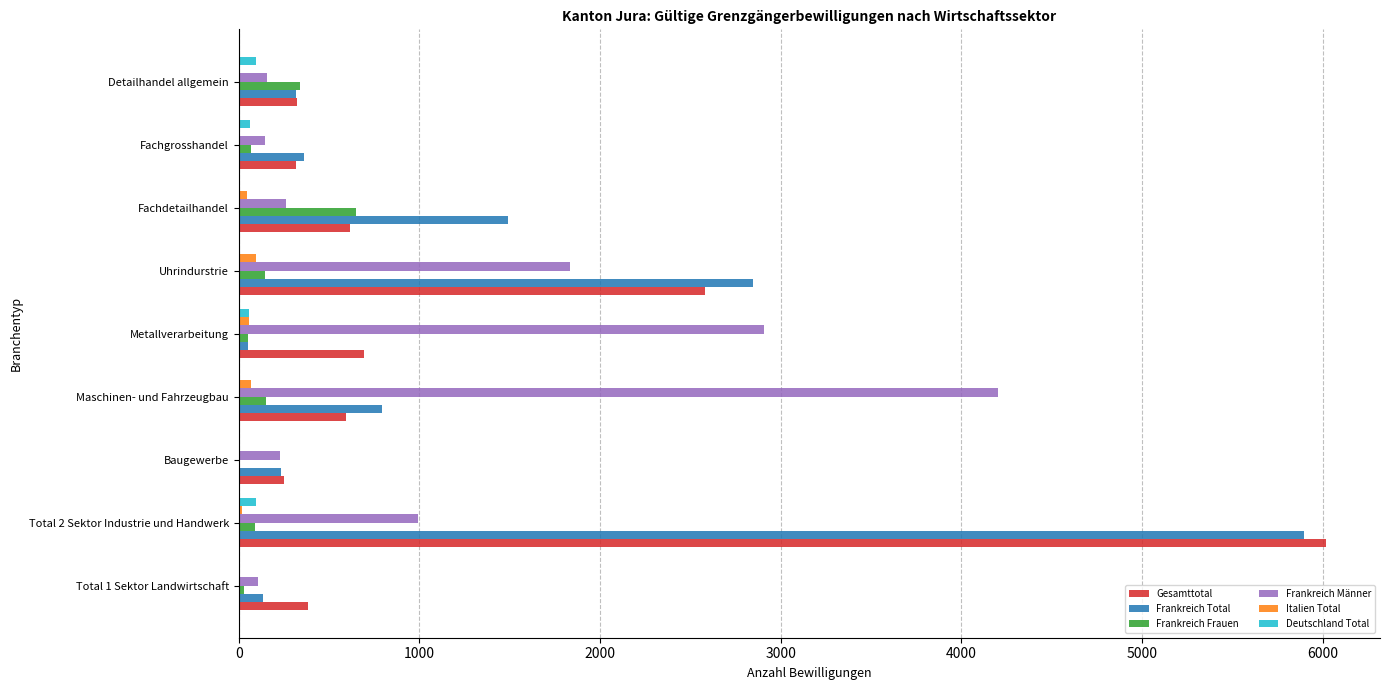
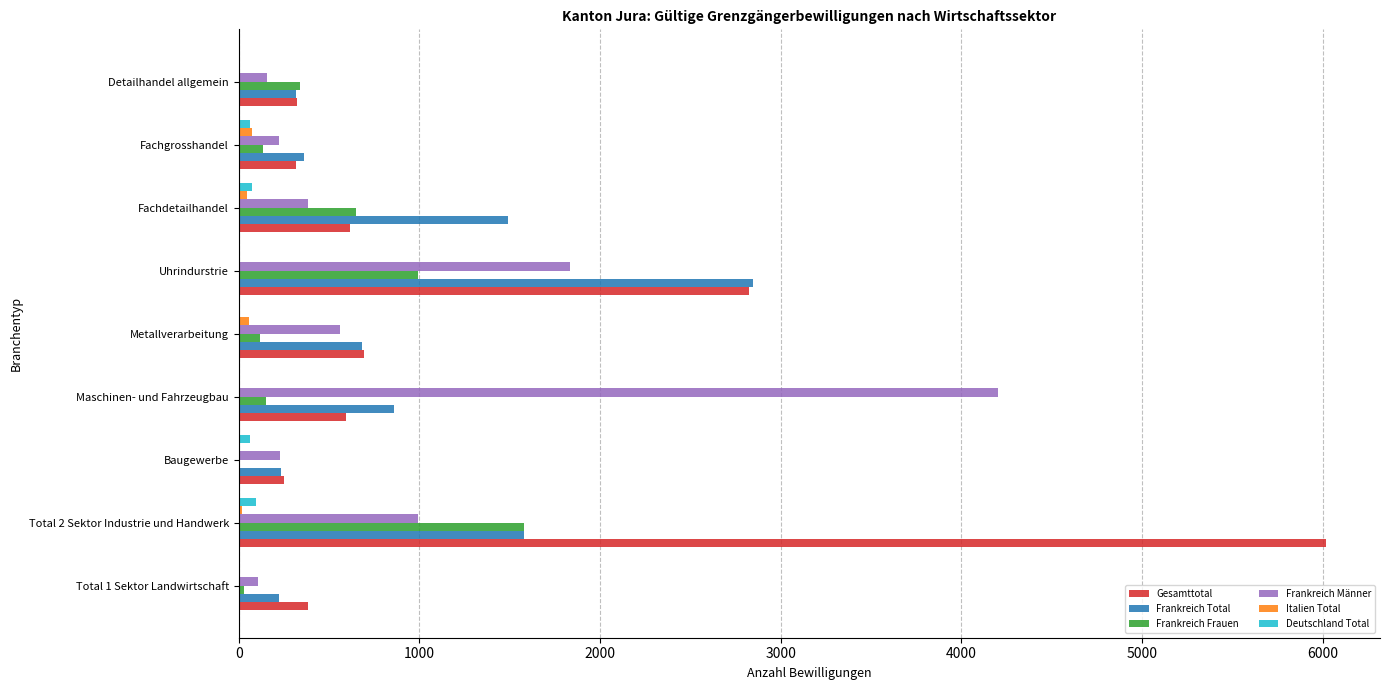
Deutschland Total, Detailhandel allgemein: 100 -> 0
Italien Total, Fachgrosshandel: 0 -> 70
Frankreich Männer, Fachgrosshandel: 150 -> 230
Frankreich Frauen, Fachgrosshandel: 70 -> 140
Deutschland Total, Fachdetailhandel: 0 -> 80
Frankreich Männer, Fachdetailhandel: 260 -> 390
Italien Total, Uhrindurstrie: 100 -> 10
Frankreich Frauen, Uhrindurstrie: 150 -> 990
Gesamttotal, Uhrindurstrie: 2580 -> 2820
Deutschland Total, Metallverarbeitung: 60 -> 10
Frankreich Männer, Metallverarbeitung: 2910 -> 560
Frankreich Frauen, Metallverarbeitung: 50 -> 120
Frankreich Total, Metallverarbeitung: 50 -> 680
Italien Total, Maschinen- und Fahrzeugbau: 70 -> 0
Frankreich Total, Maschinen- und Fahrzeugbau: 790 -> 860
Deutschland Total, Baugewerbe: 0 -> 70
Frankreich Frauen, Total 2 Sektor Industrie und Handwerk: 90 -> 1580
Frankreich Total, Total 2 Sektor Industrie und Handwerk: 5900 -> 1580
Frankreich Total, Total 1 Sektor Landwirtschaft: 140 -> 230
